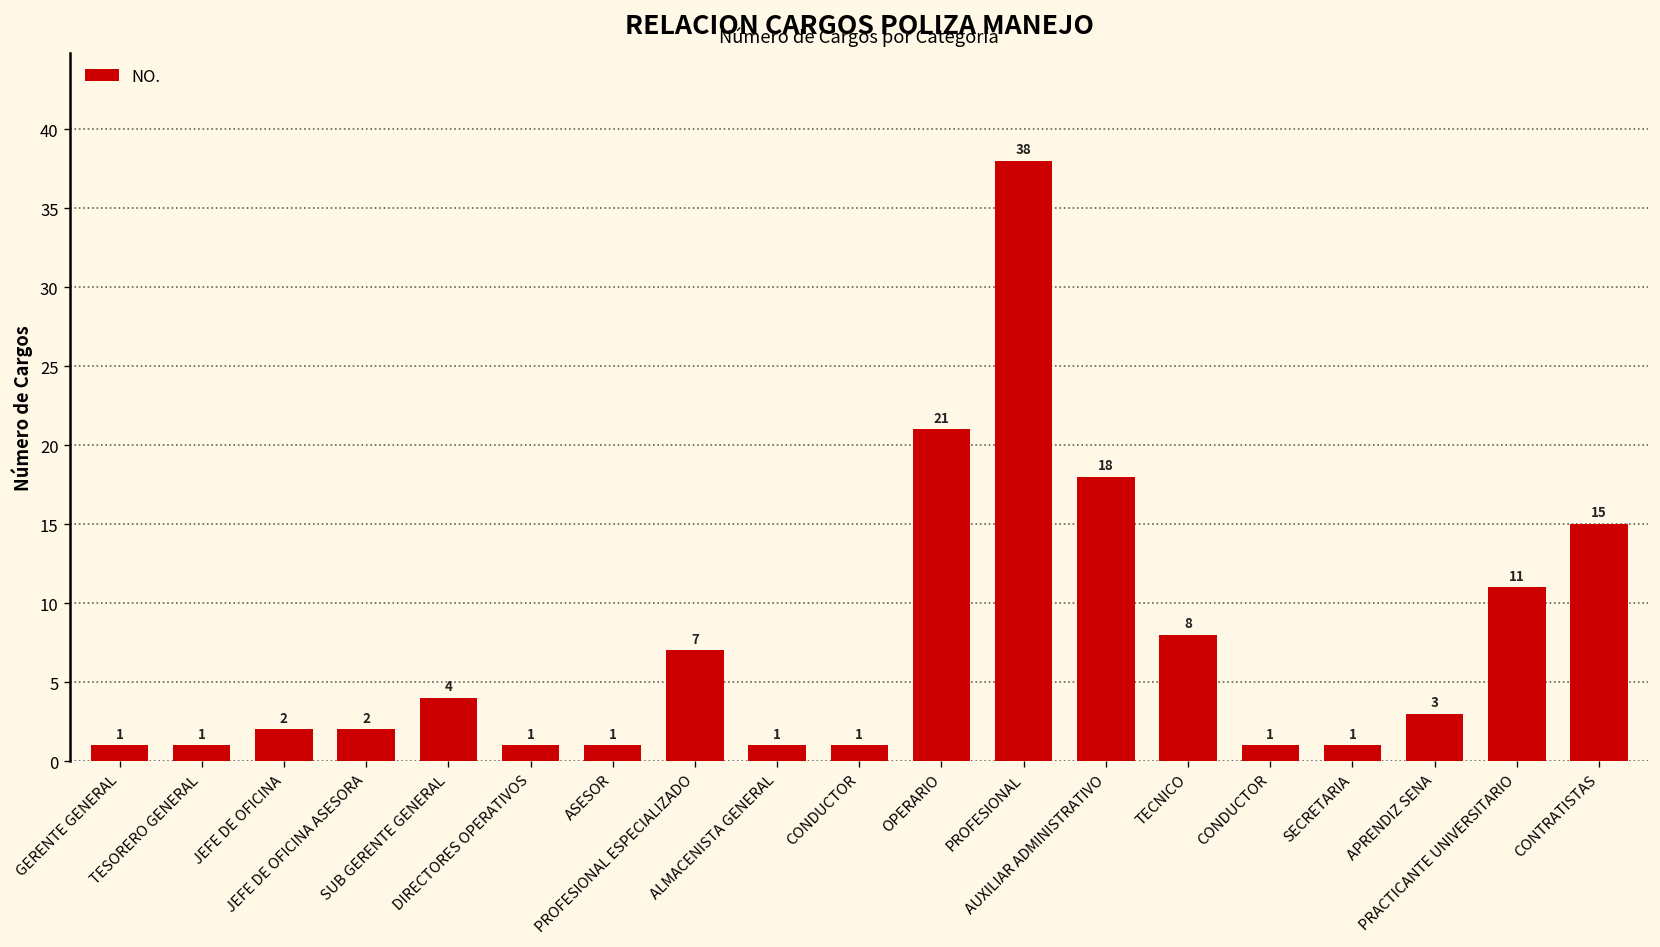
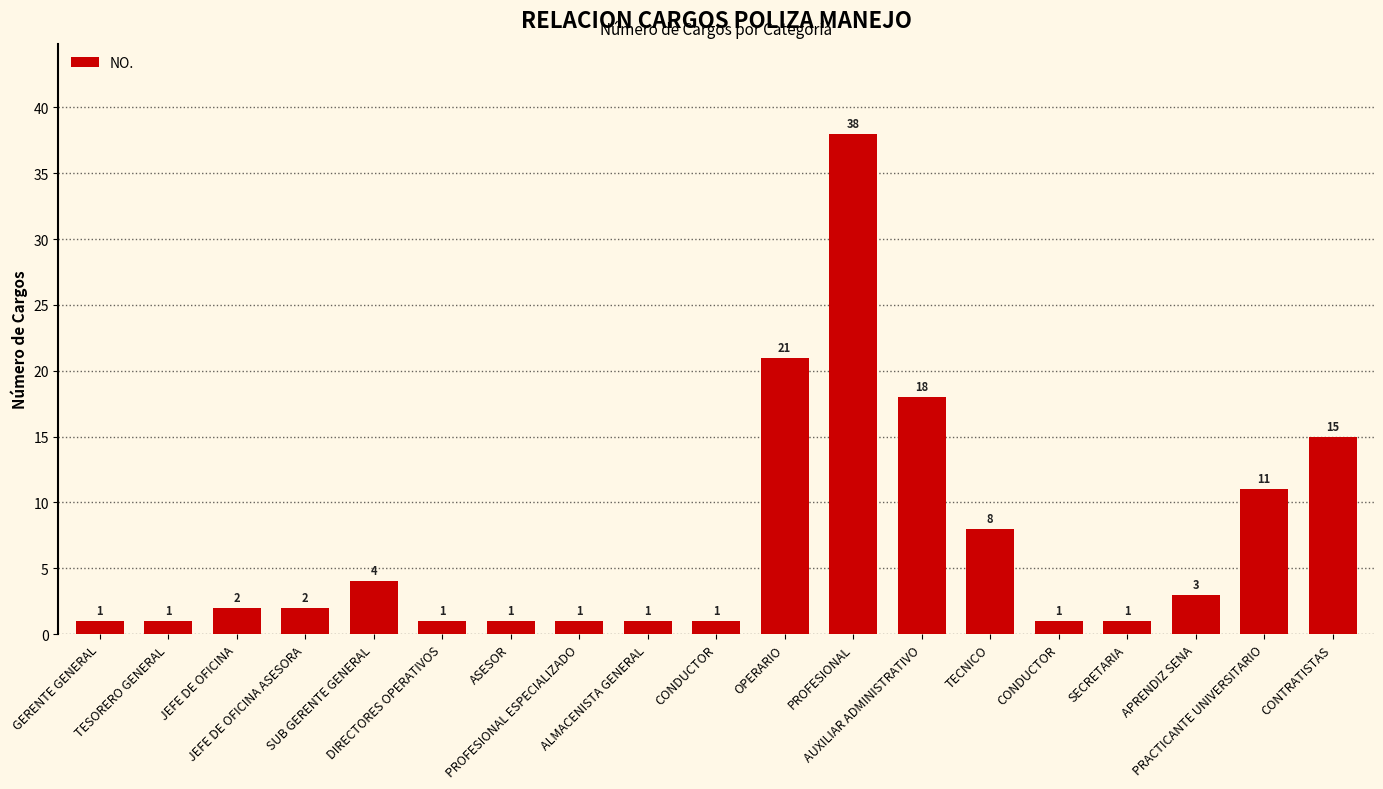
PROFESIONAL ESPECIALIZADO: 7 -> 1
